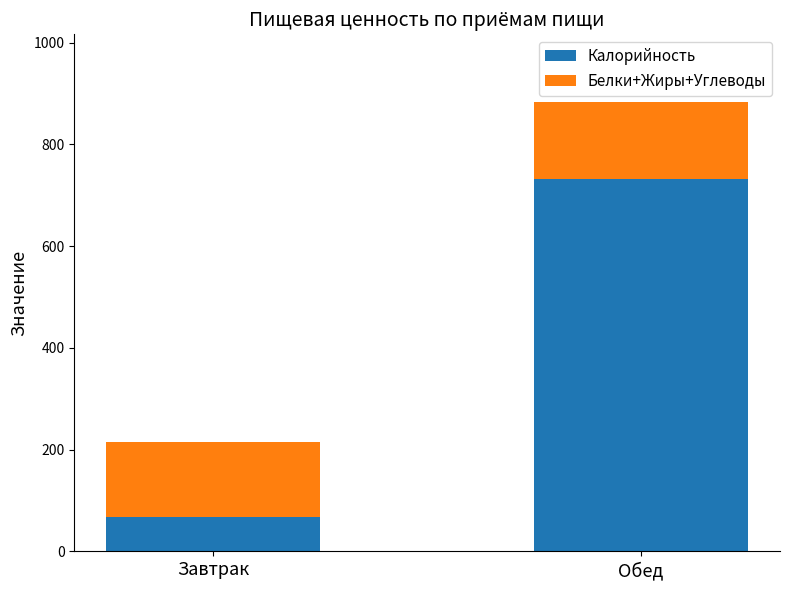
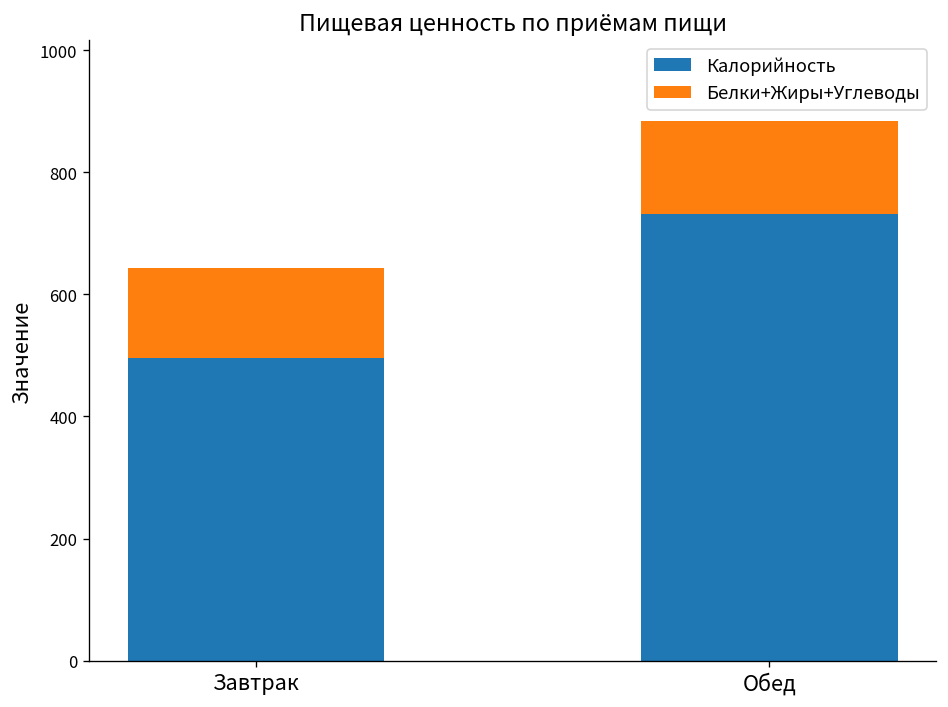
Калорийность, Завтрак: 70 -> 500
